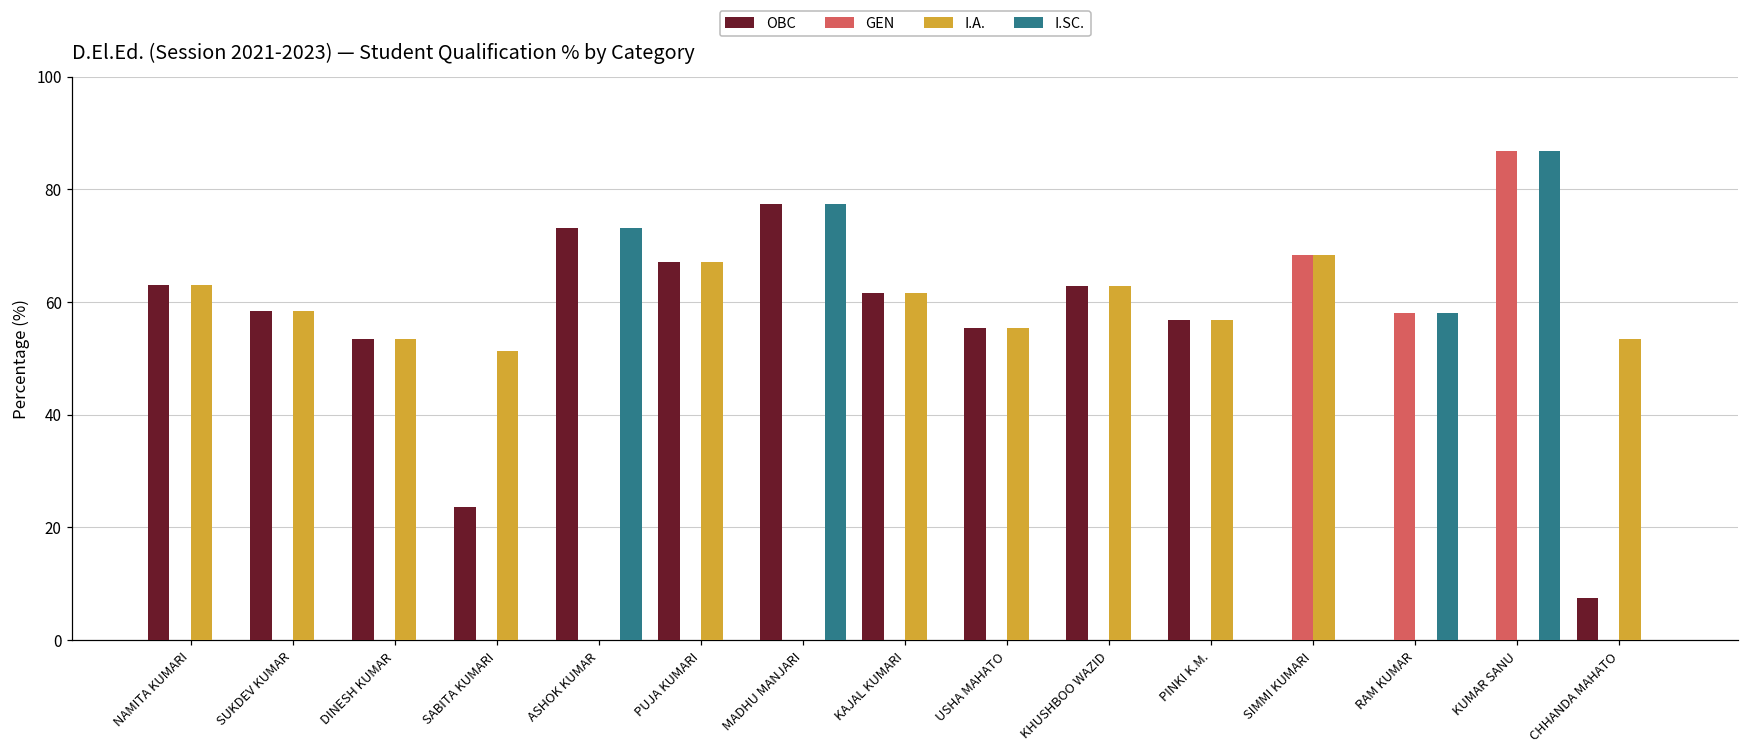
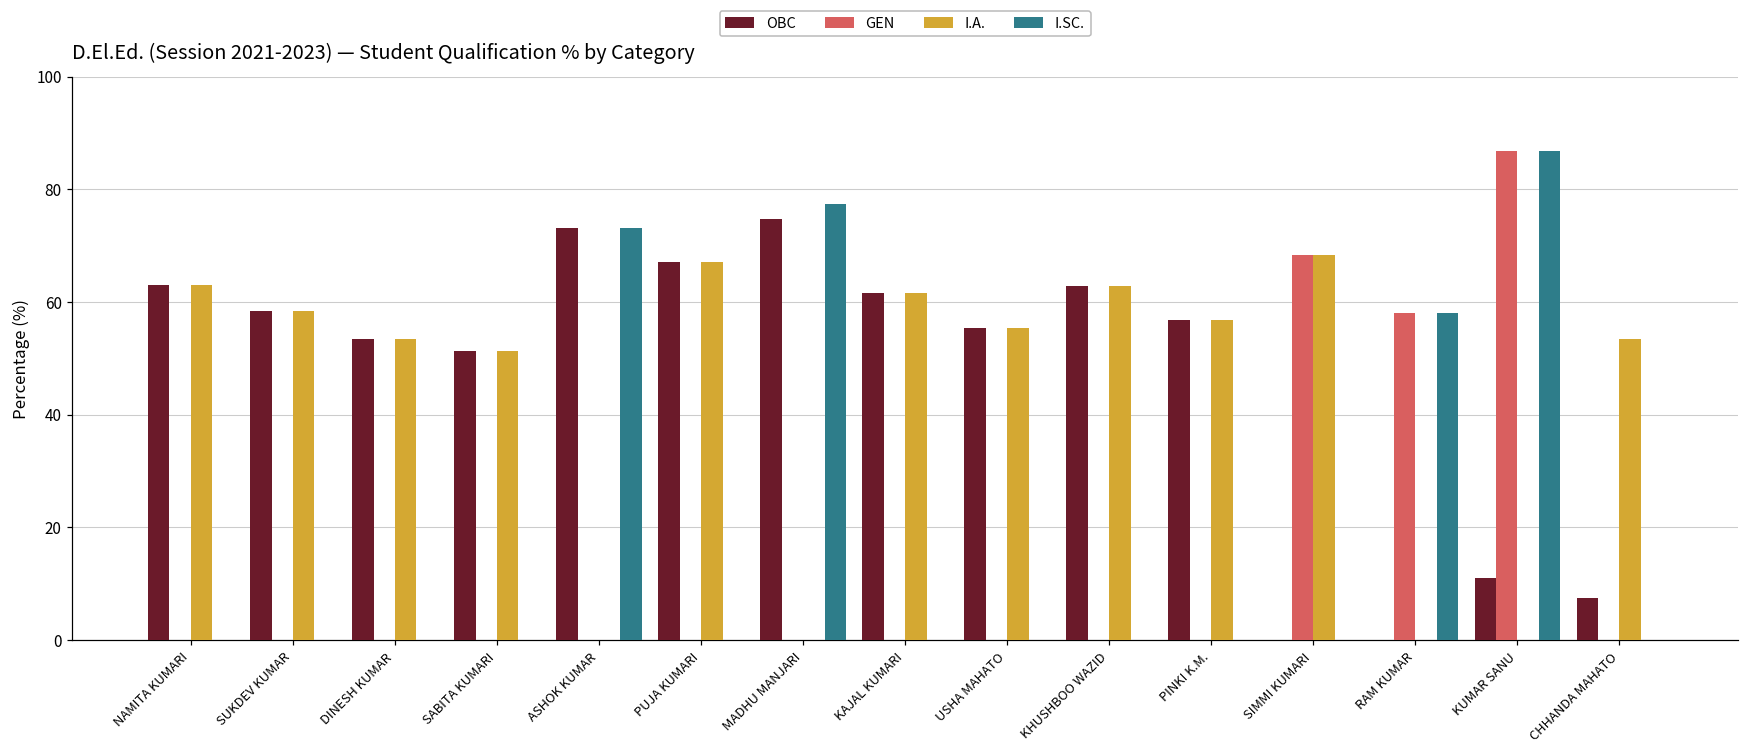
OBC, SABITA KUMARI: 24 -> 51
OBC, MADHU MANJARI: 77 -> 75
OBC, KUMAR SANU: 0 -> 11
